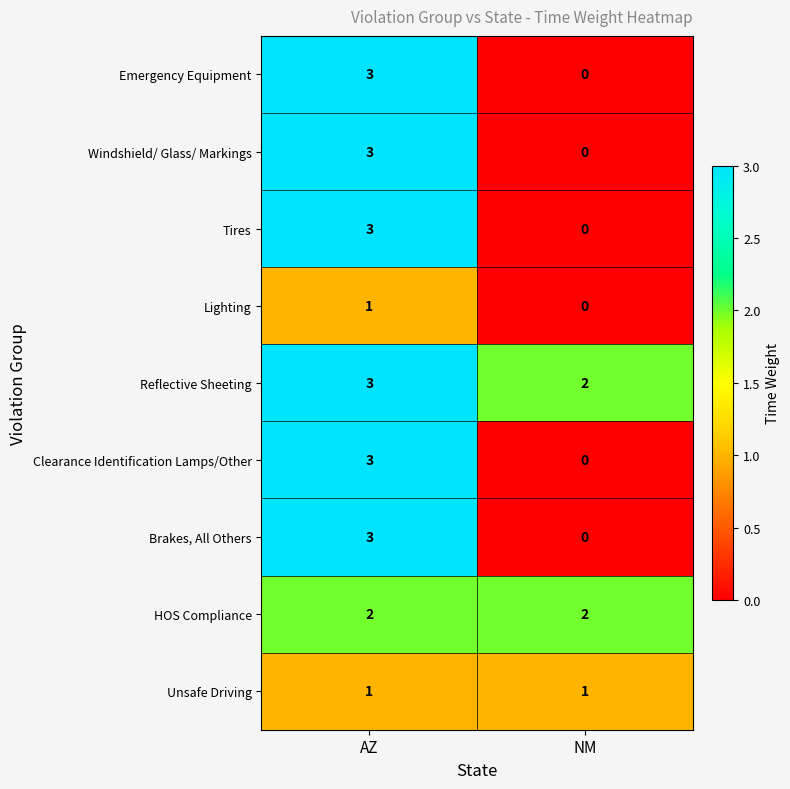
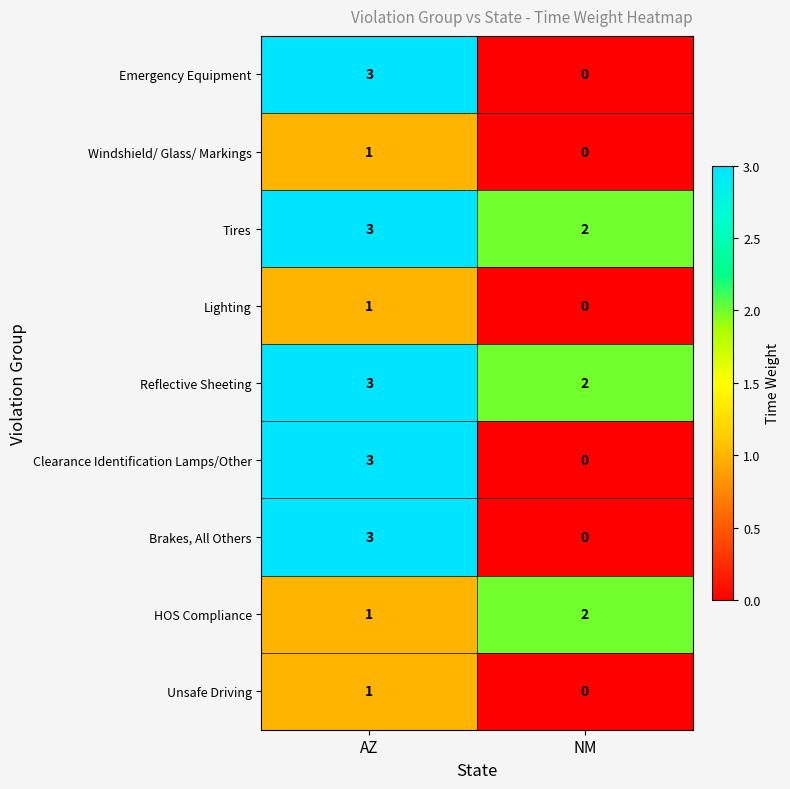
Windshield/ Glass/ Markings, AZ: 3 -> 1
Tires, NM: 0 -> 2
HOS Compliance, AZ: 2 -> 1
Unsafe Driving, NM: 1 -> 0
